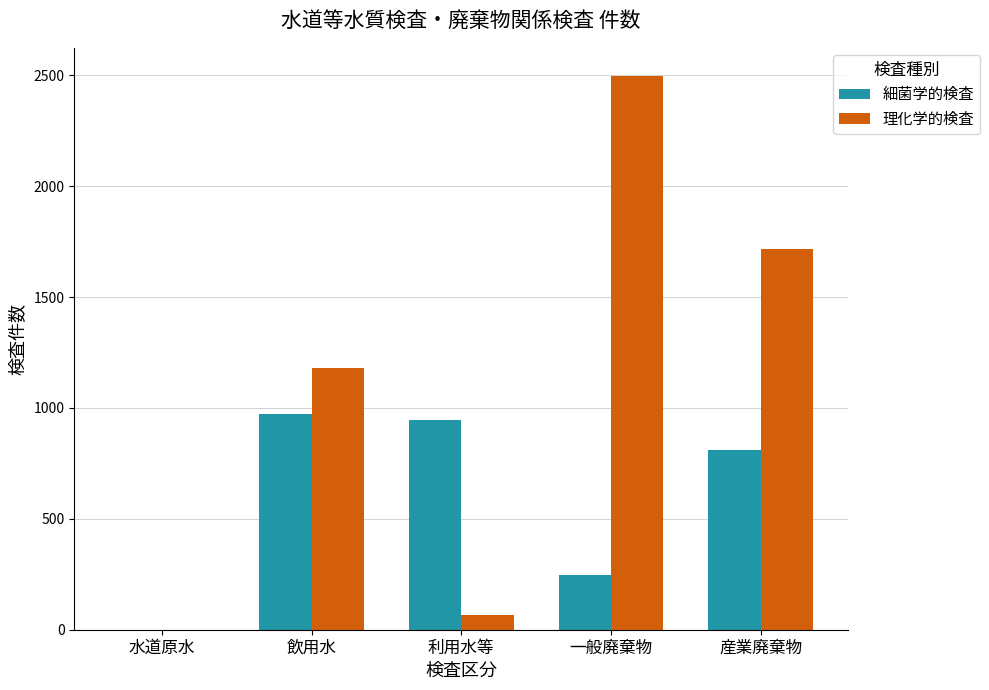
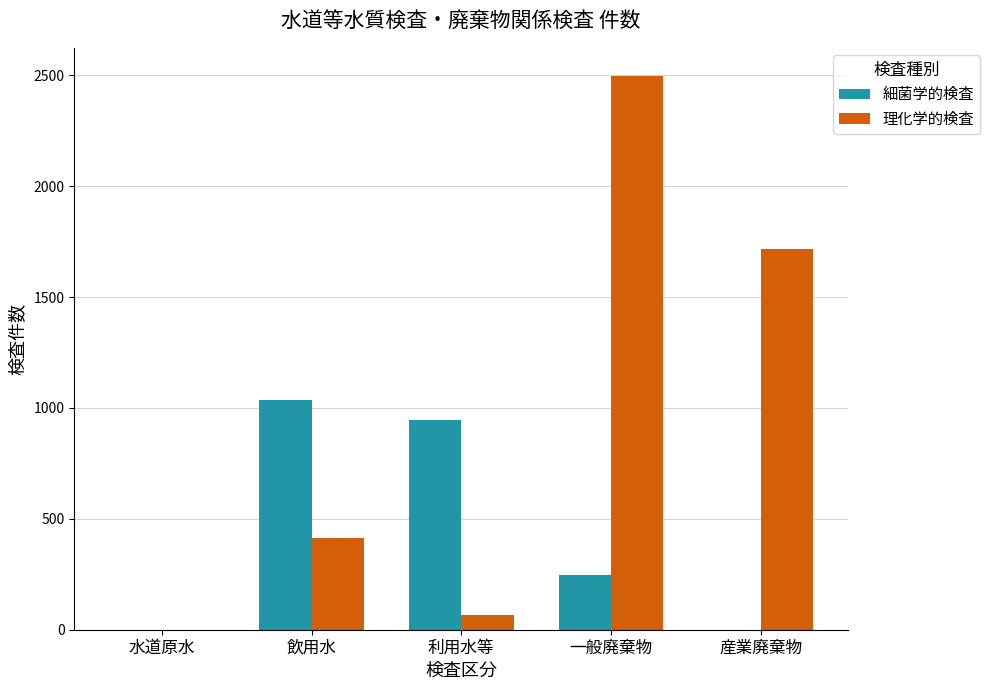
細菌学的検査, 飲用水: 970 -> 1040
理化学的検査, 飲用水: 1180 -> 420
細菌学的検査, 産業廃棄物: 810 -> 0
